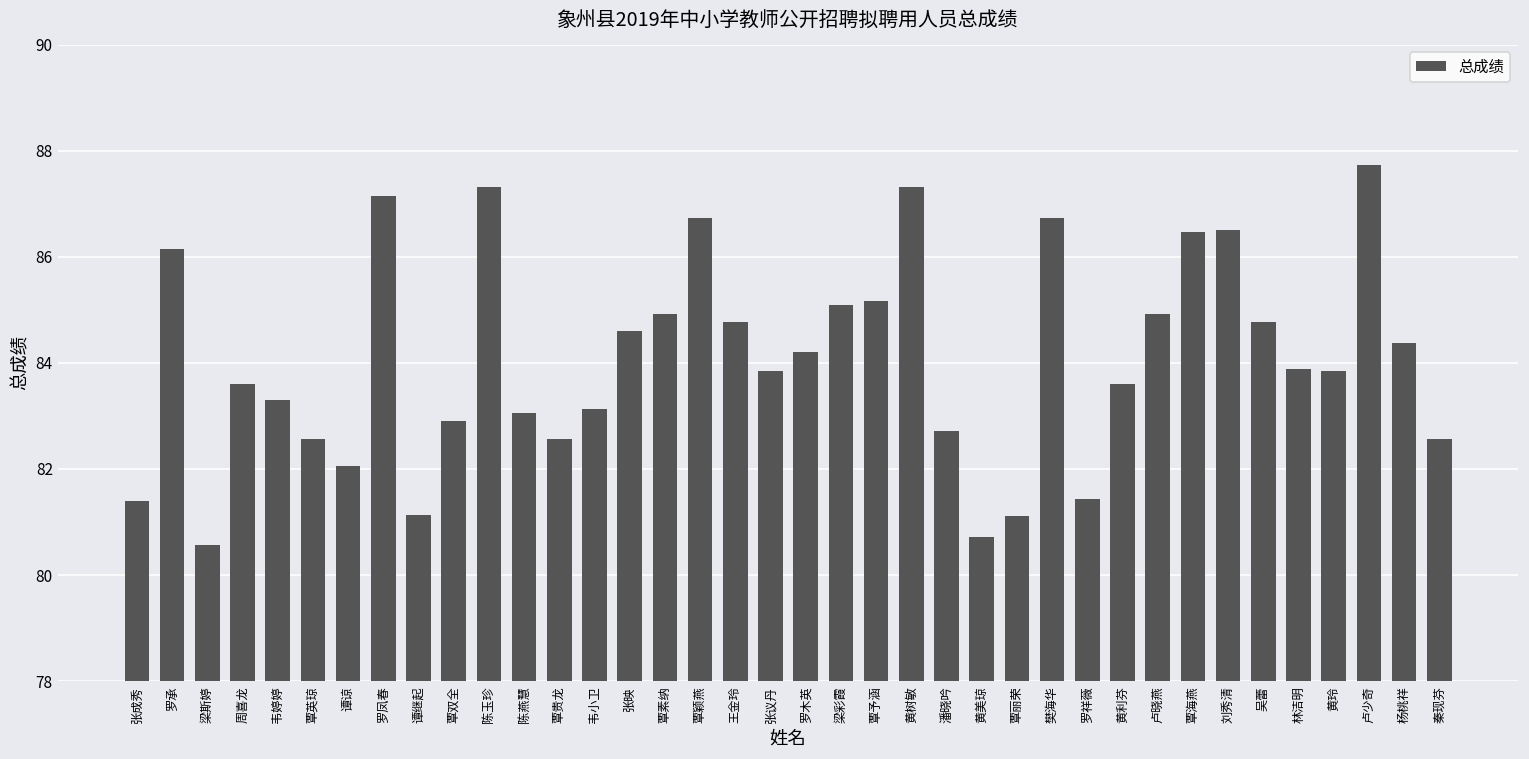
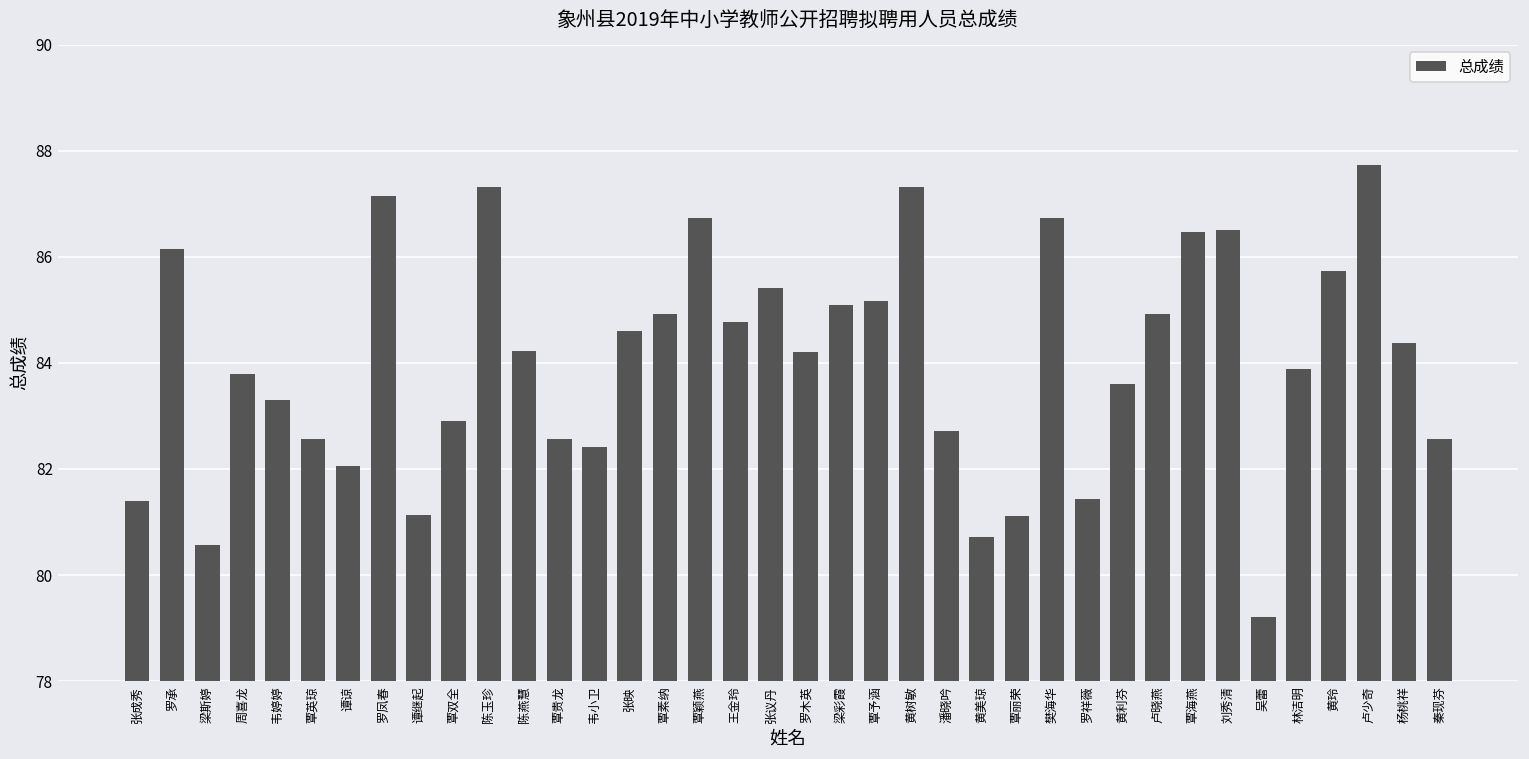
周喜龙: 83.6 -> 83.8
陈燕慧: 83.1 -> 84.2
韦小卫: 83.1 -> 82.4
张议丹: 83.8 -> 85.4
吴蕾: 84.8 -> 79.2
黄玲: 83.8 -> 85.7
